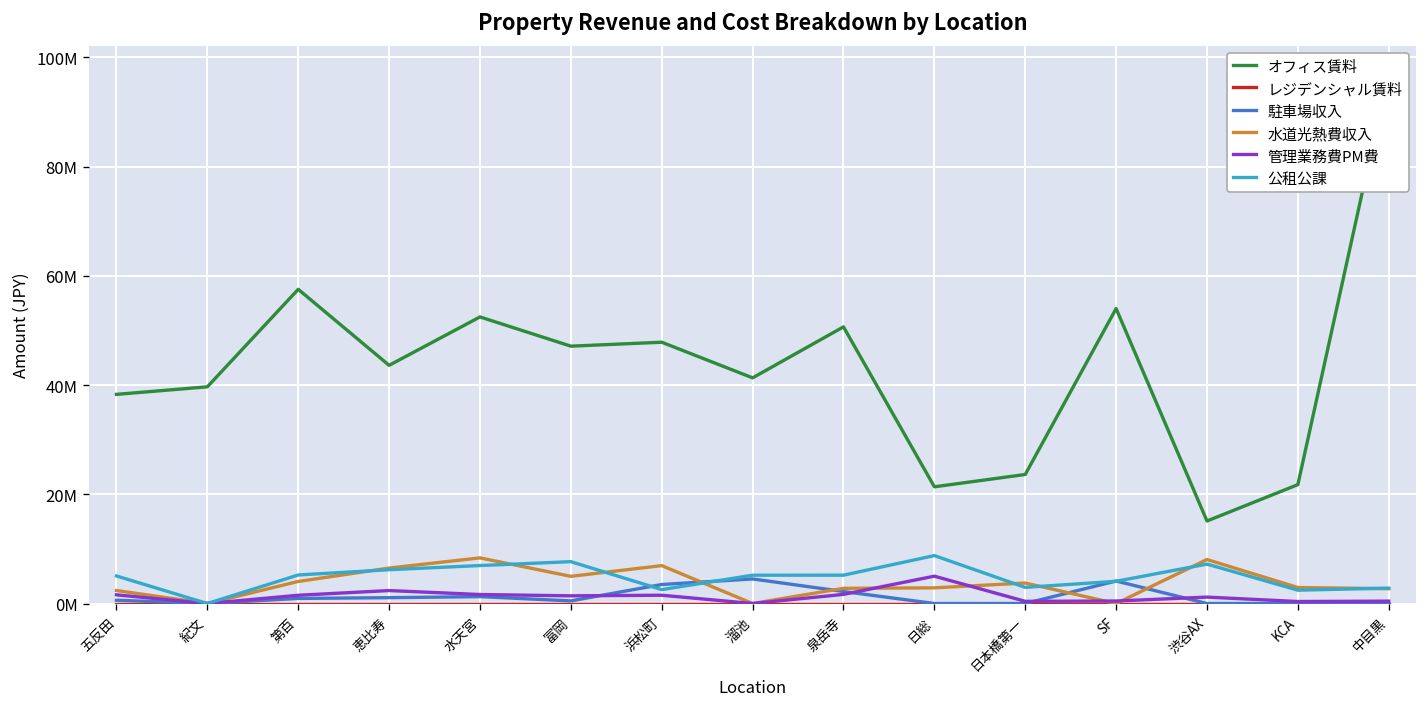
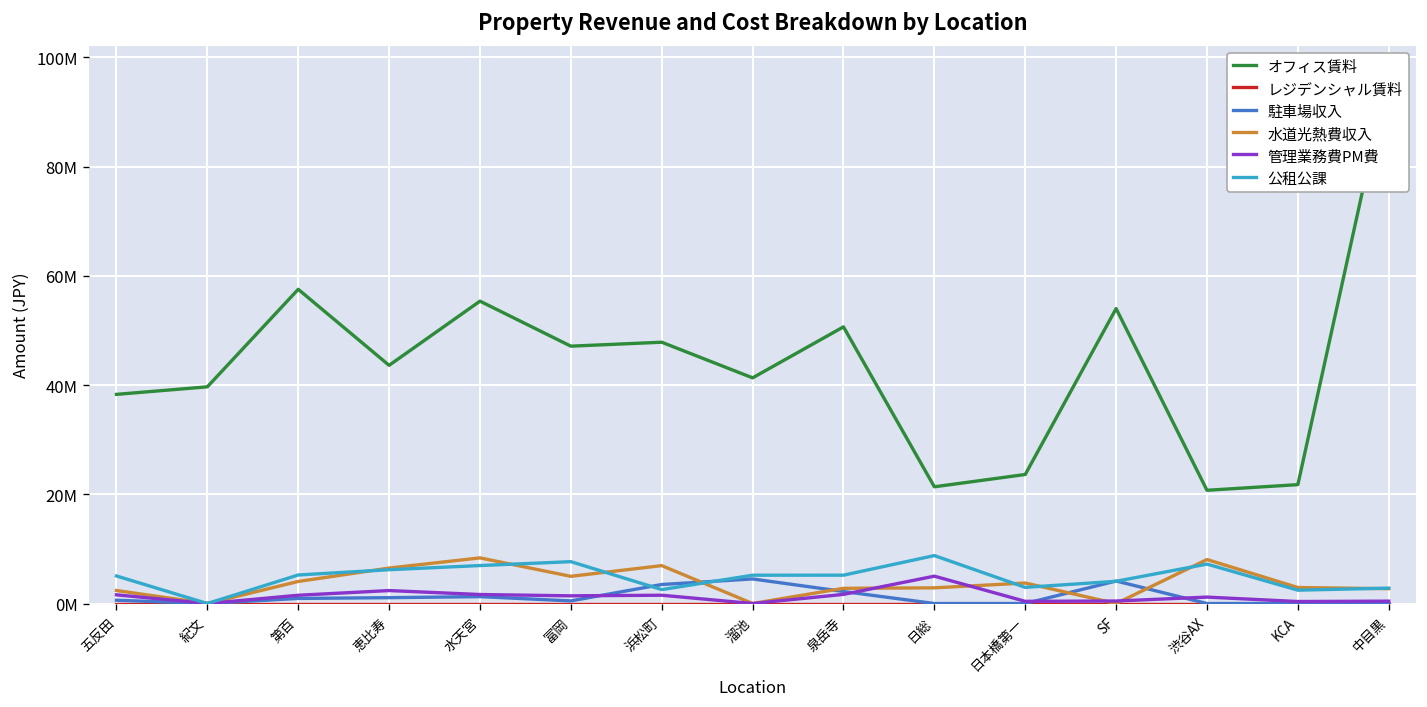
オフィス賃料, 水天宮: 52000000 -> 55000000
オフィス賃料, 渋谷AX: 15000000 -> 21000000
